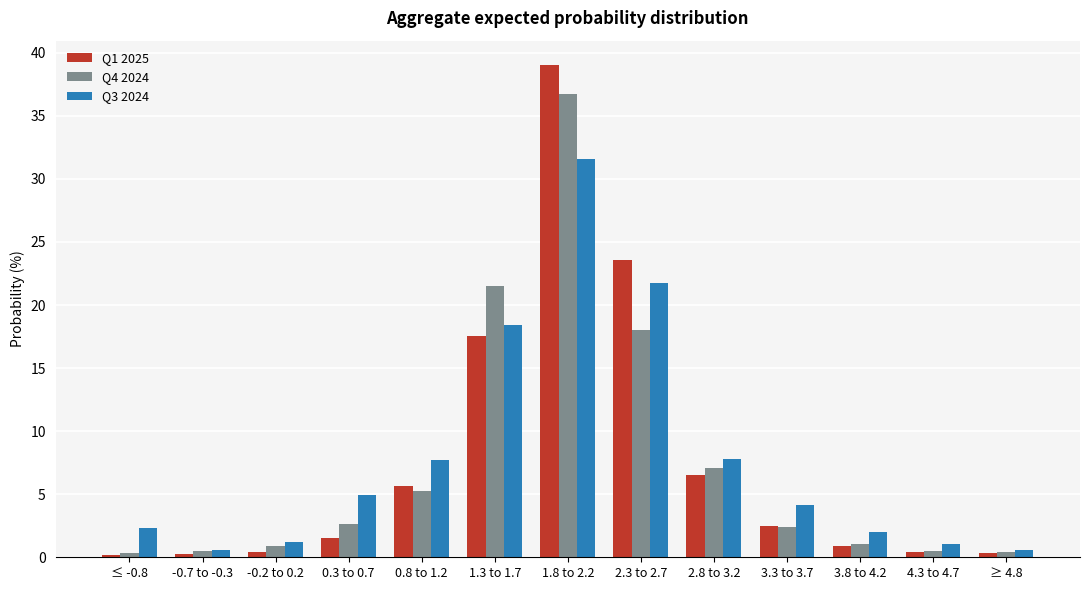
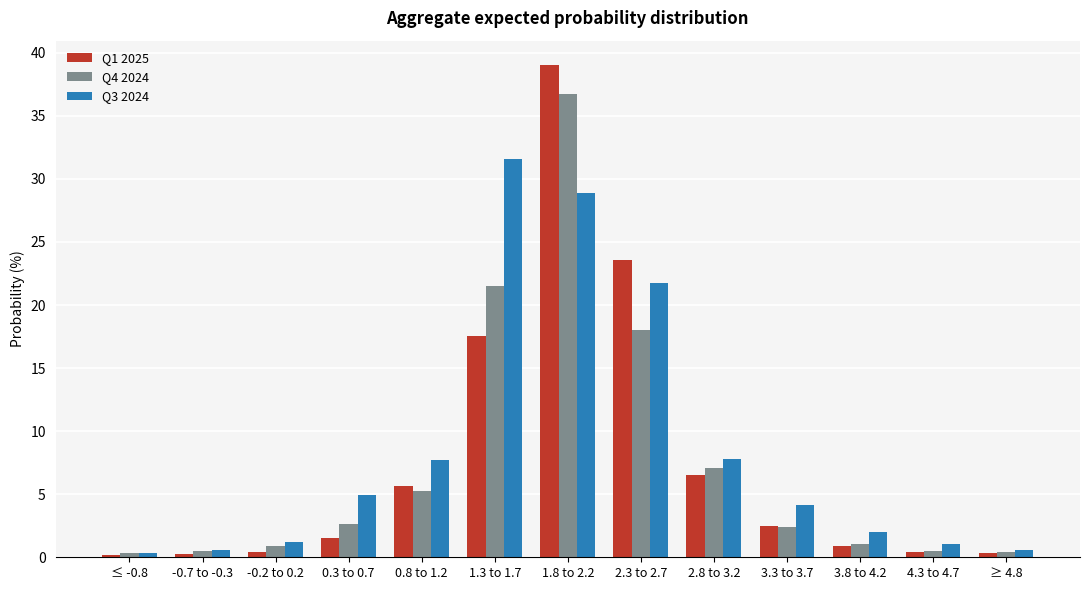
Q3 2024, ≤ -0.8: 2.3 -> 0.4
Q3 2024, 1.3 to 1.7: 18.4 -> 31.6
Q3 2024, 1.8 to 2.2: 31.6 -> 28.9
